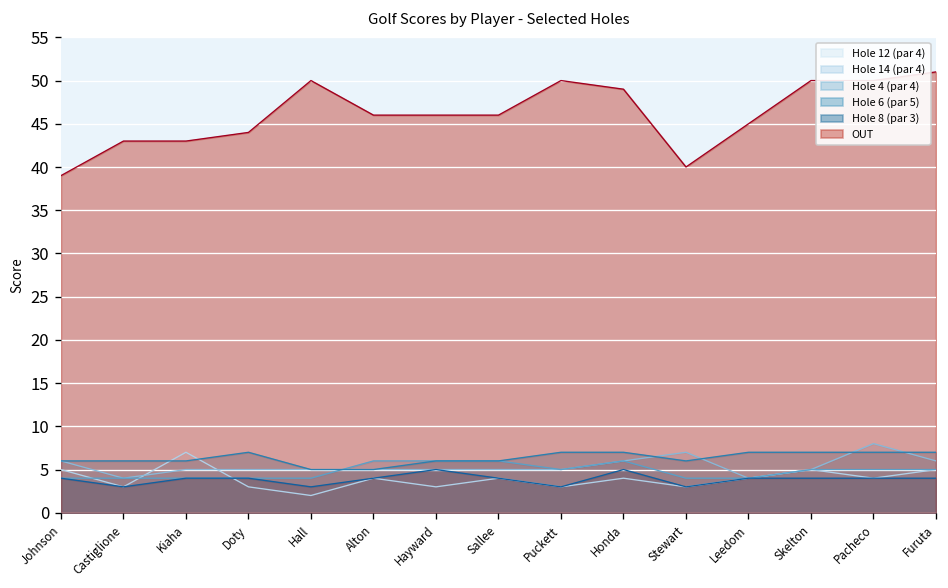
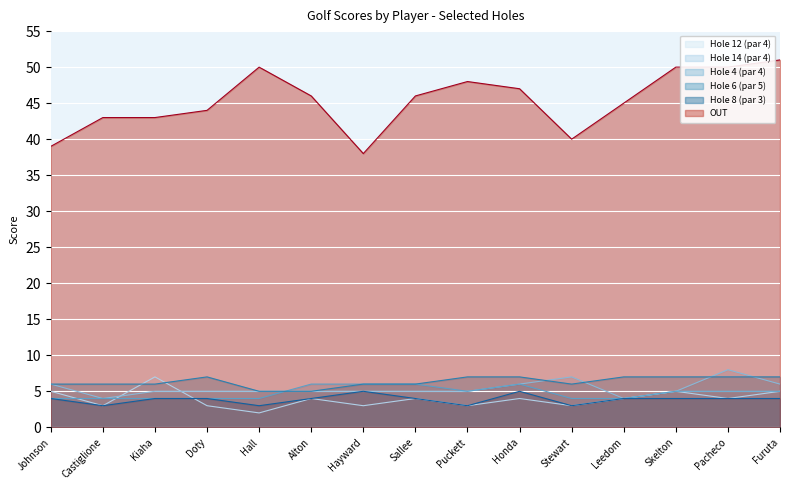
OUT, Hayward: 46 -> 38
OUT, Puckett: 50 -> 48
OUT, Honda: 49 -> 47
